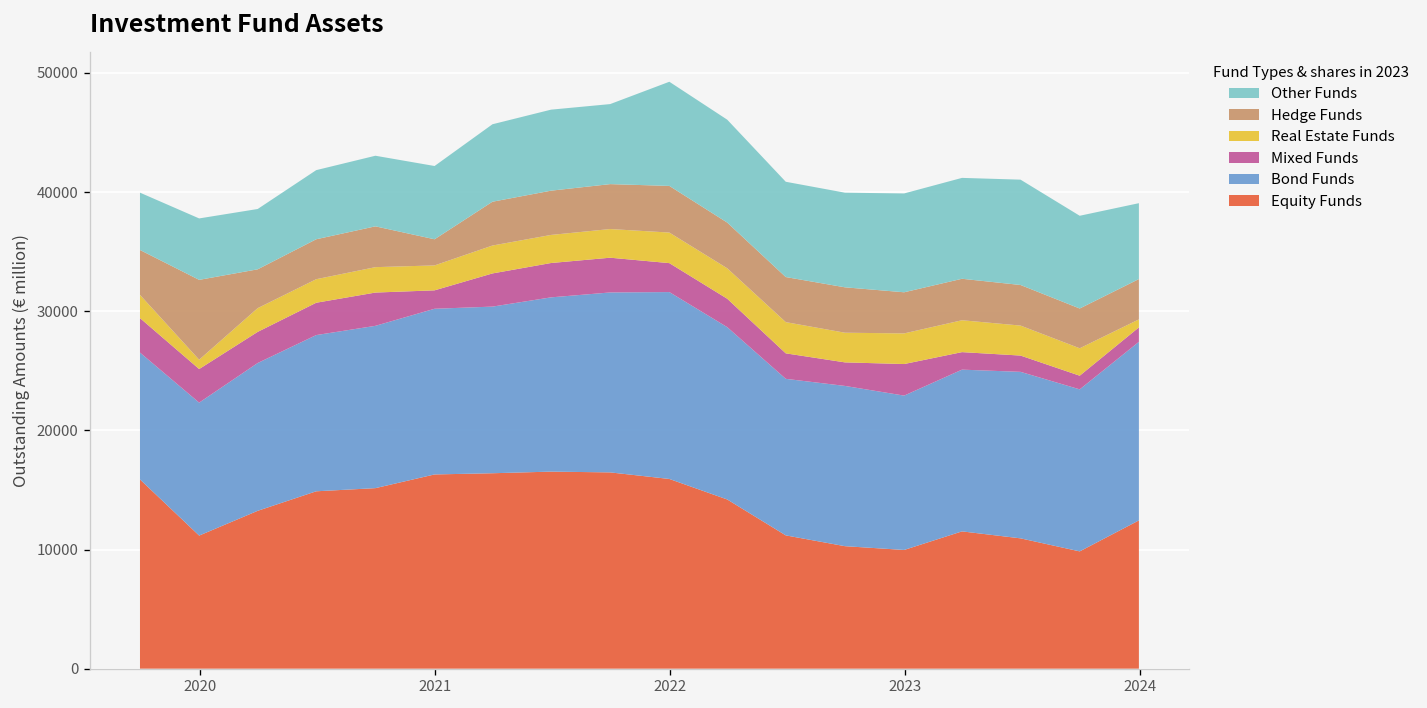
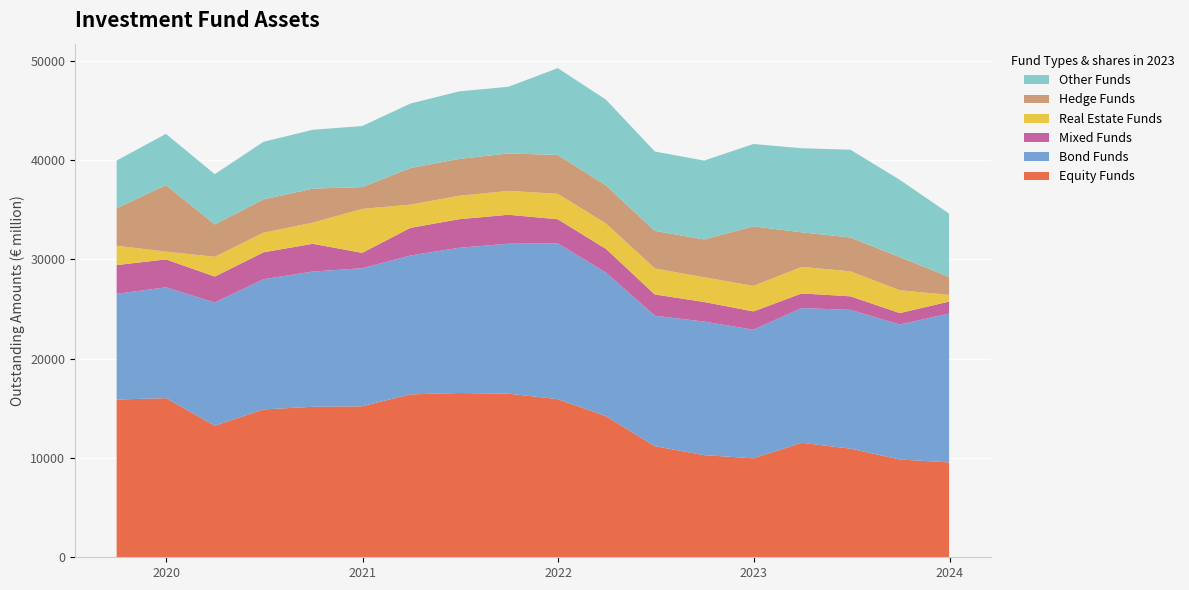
Equity Funds, 2020: 11000 -> 16000
Equity Funds, 2021: 16000 -> 15000
Real Estate Funds, 2021: 2000 -> 4000
Mixed Funds, 2023: 3000 -> 2000
Hedge Funds, 2023: 3000 -> 6000
Equity Funds, 2024: 12000 -> 10000
Hedge Funds, 2024: 3000 -> 2000
